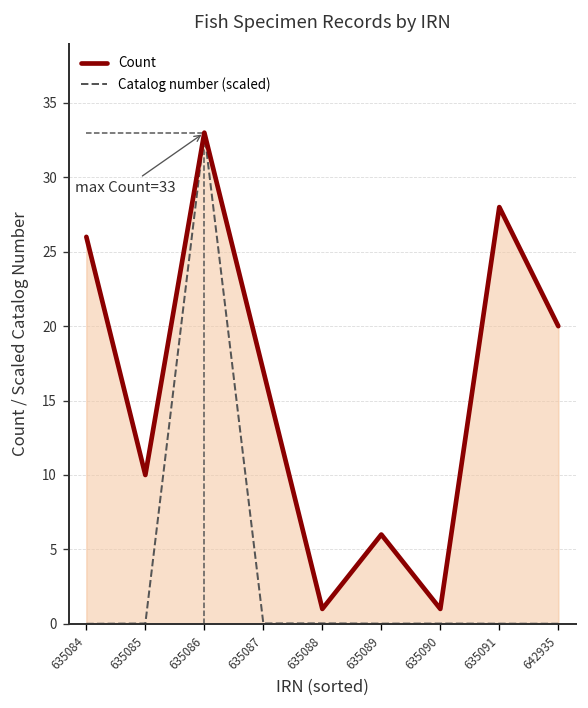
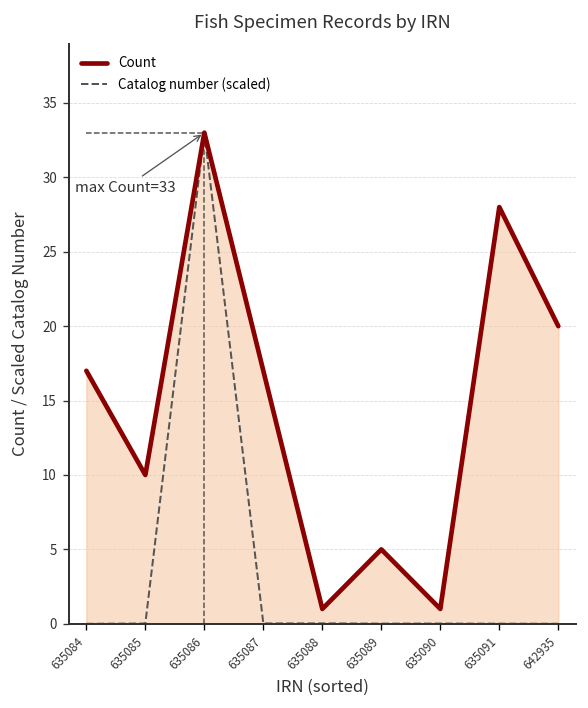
Count, 635084: 26 -> 17
Count, 635089: 6 -> 5
